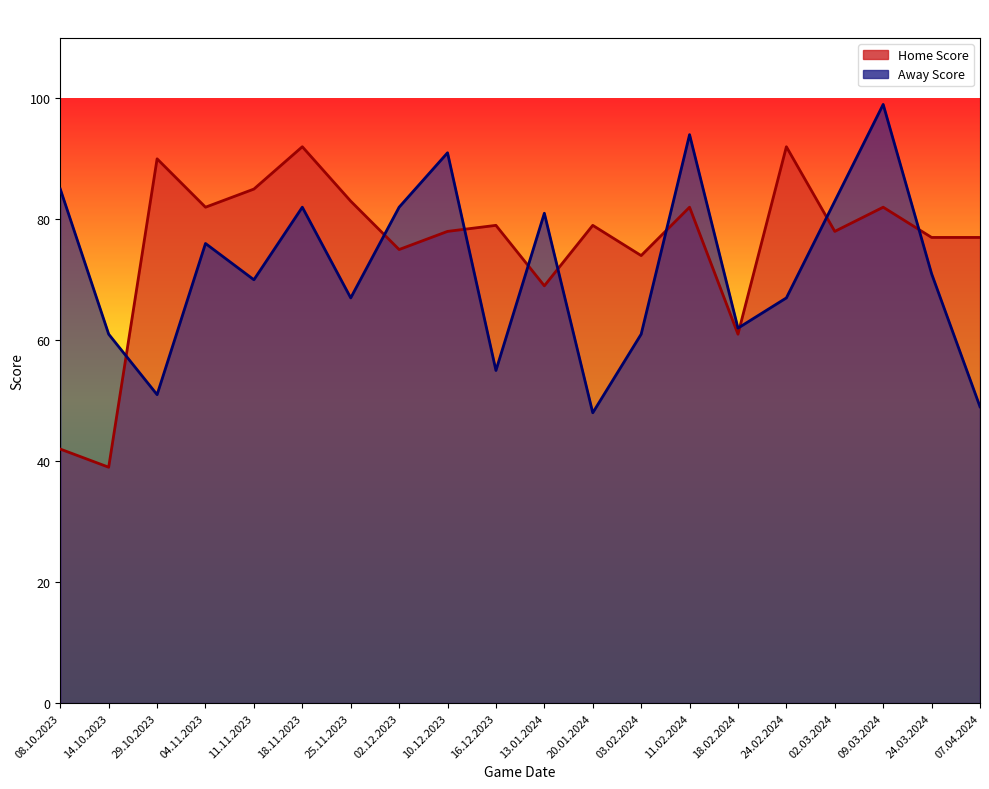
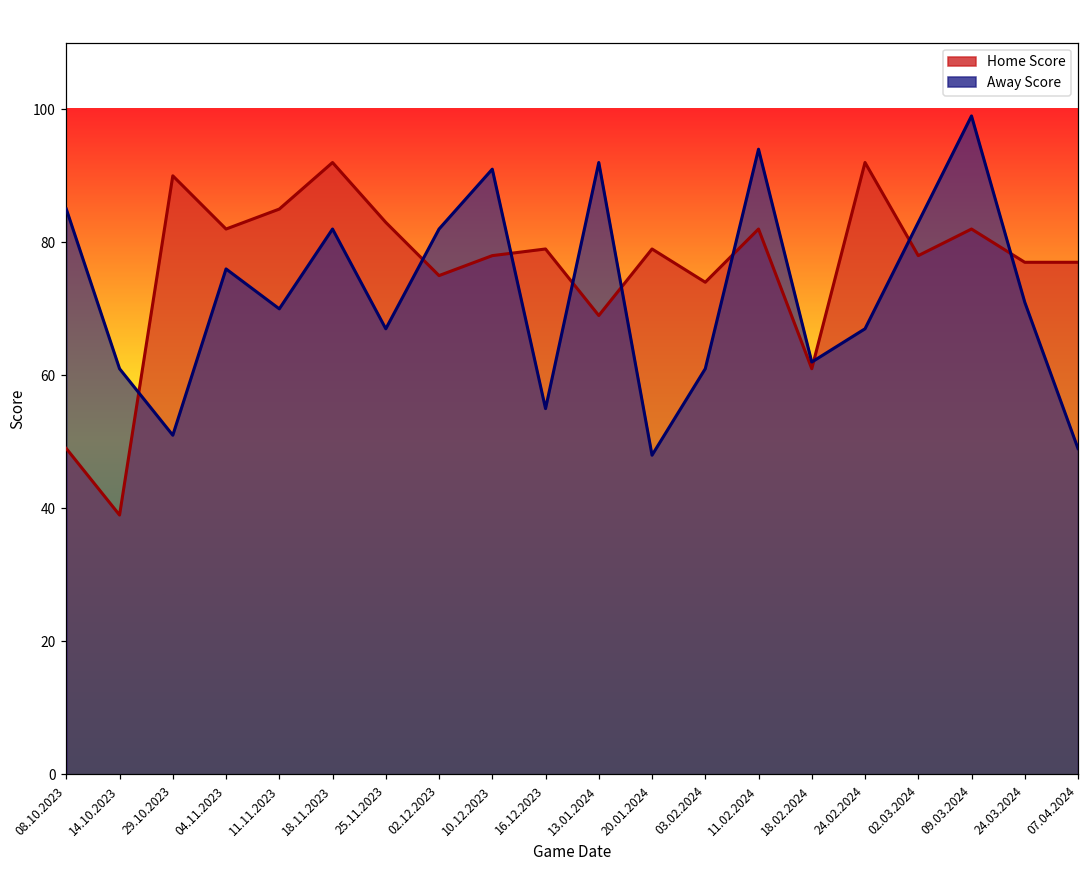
Home Score, 08.10.2023: 42 -> 49
Away Score, 13.01.2024: 81 -> 92
